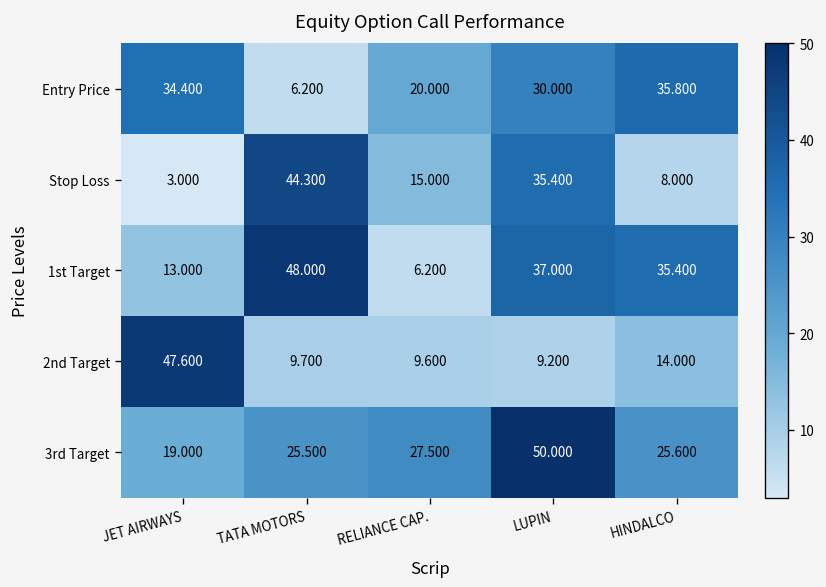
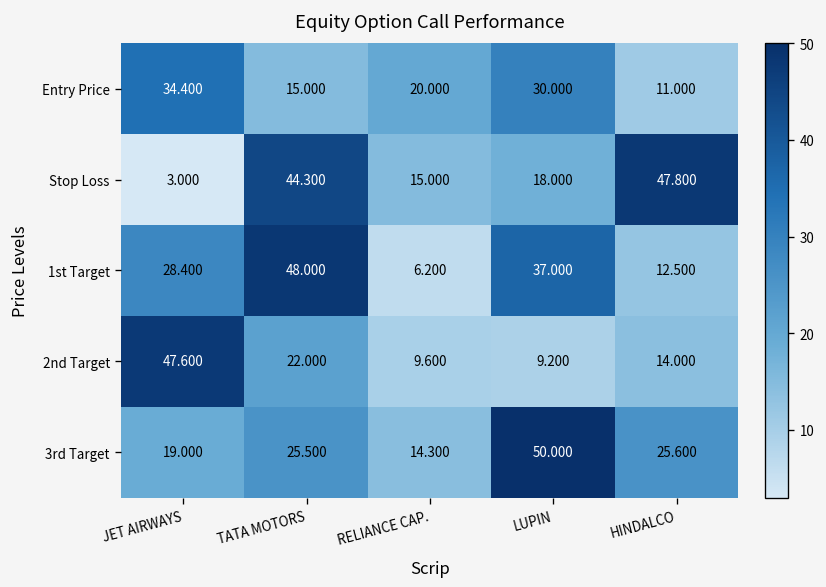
Entry Price, TATA MOTORS: 6.200 -> 15.000
Entry Price, HINDALCO: 35.800 -> 11.000
Stop Loss, LUPIN: 35.400 -> 18.000
Stop Loss, HINDALCO: 8.000 -> 47.800
1st Target, JET AIRWAYS: 13.000 -> 28.400
1st Target, HINDALCO: 35.400 -> 12.500
2nd Target, TATA MOTORS: 9.700 -> 22.000
3rd Target, RELIANCE CAP.: 27.500 -> 14.300
